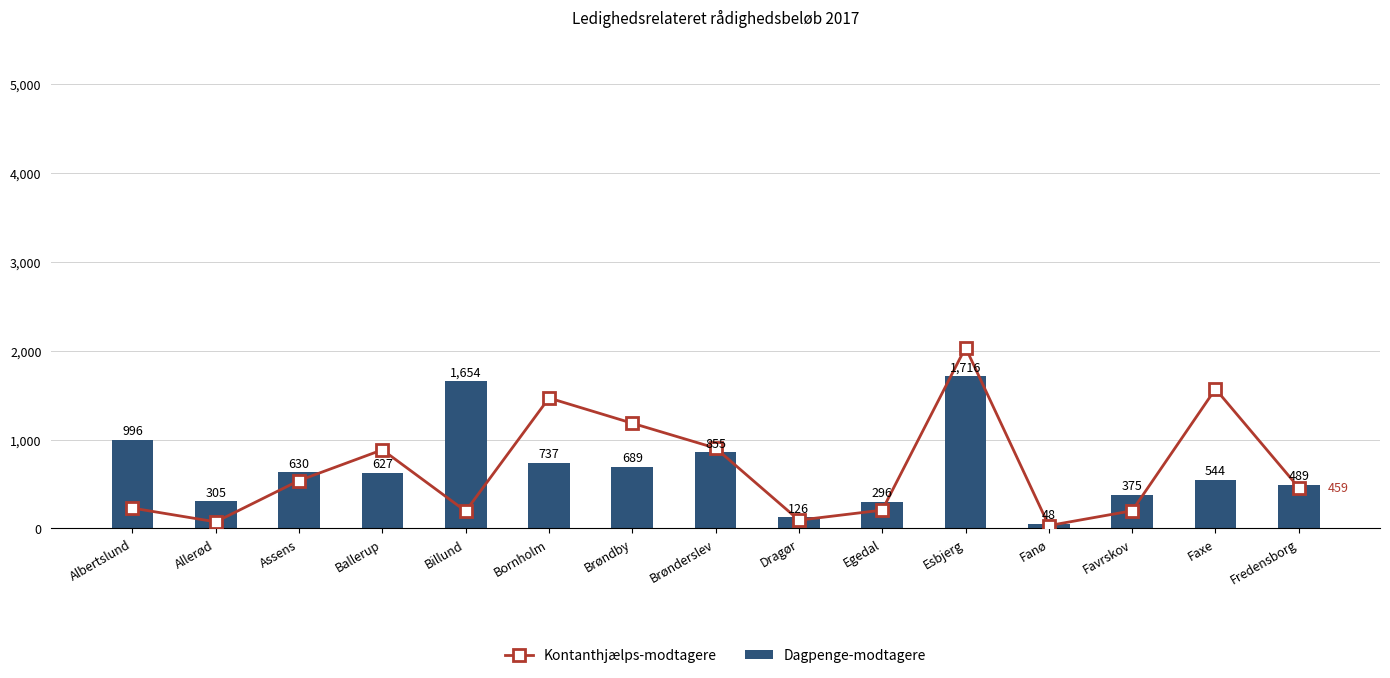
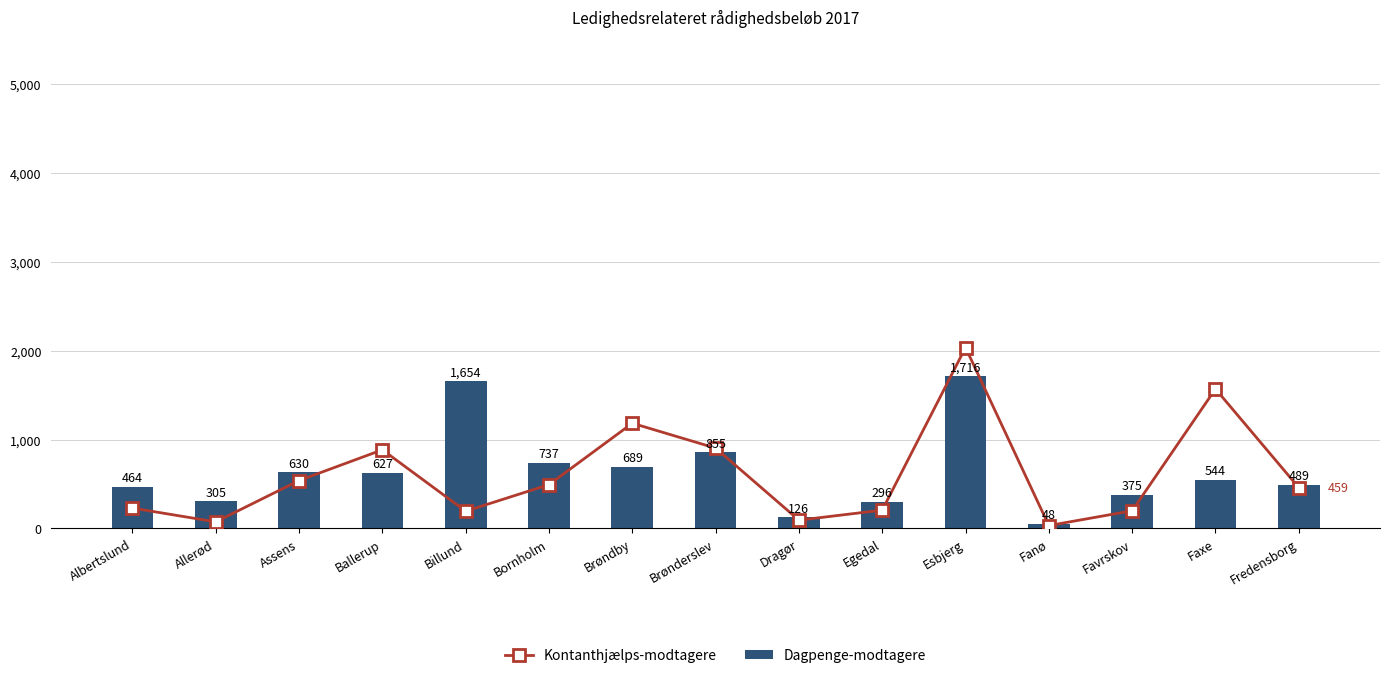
Dagpenge-modtagere, Albertslund: 996 -> 464
Kontanthjælps-modtagere, Bornholm: 1,500 -> 500
